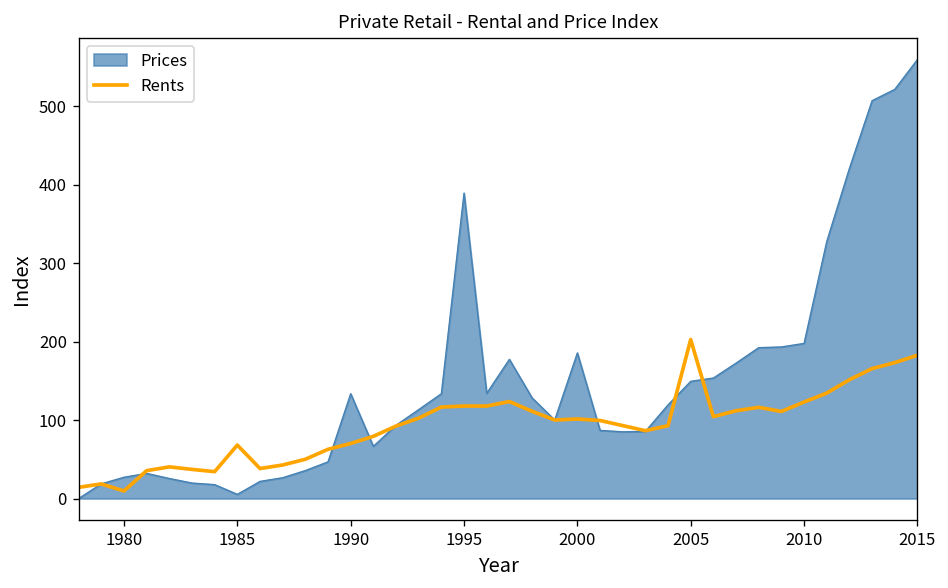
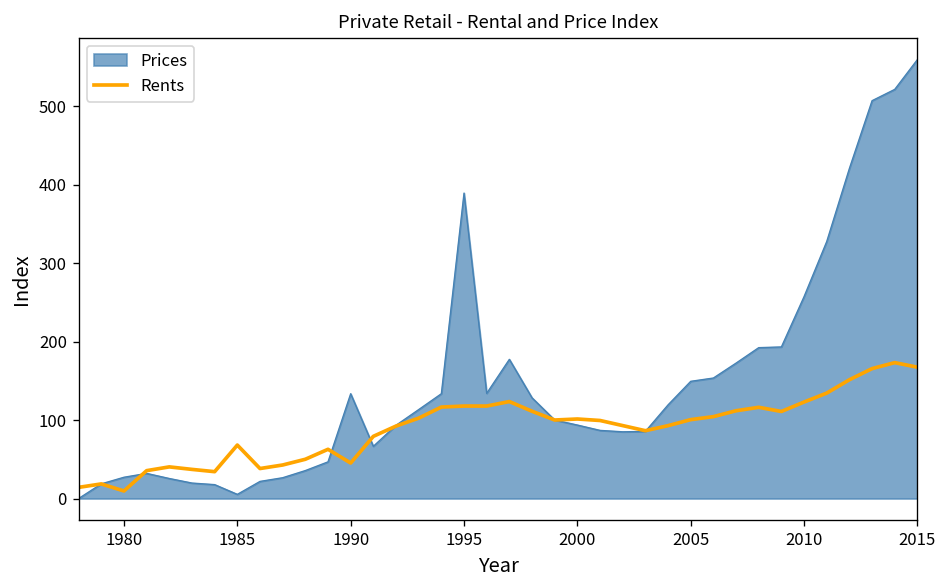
Rents, 1990: 70 -> 50
Prices, 2000: 190 -> 90
Rents, 2005: 200 -> 100
Prices, 2010: 200 -> 260
Rents, 2015: 180 -> 170
